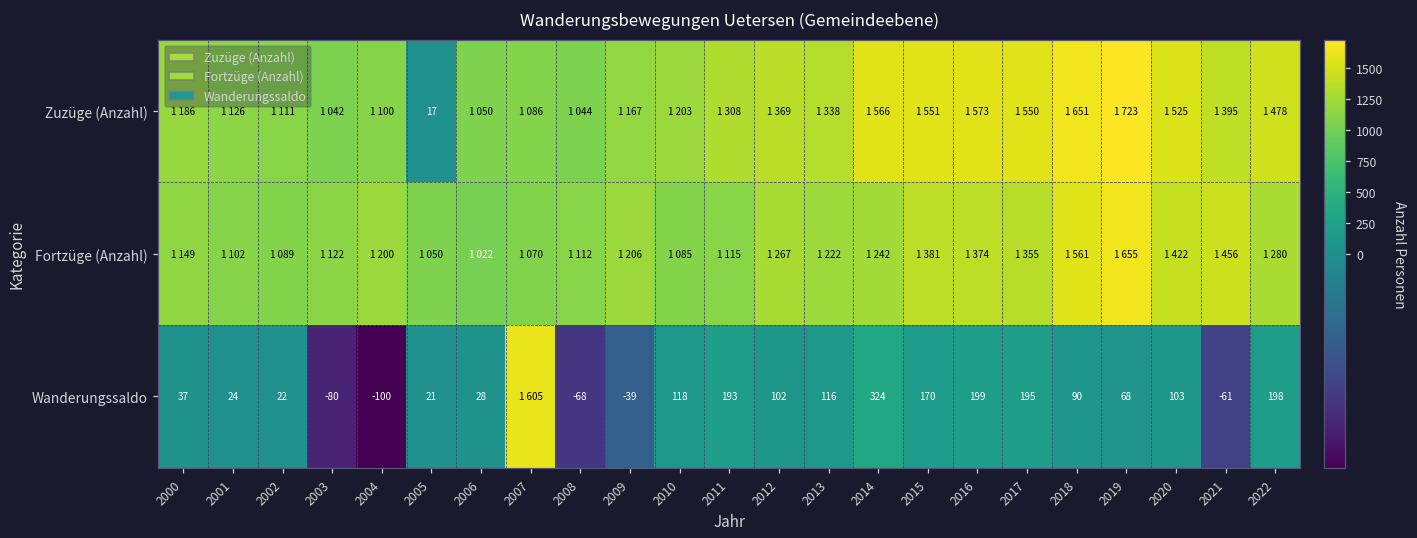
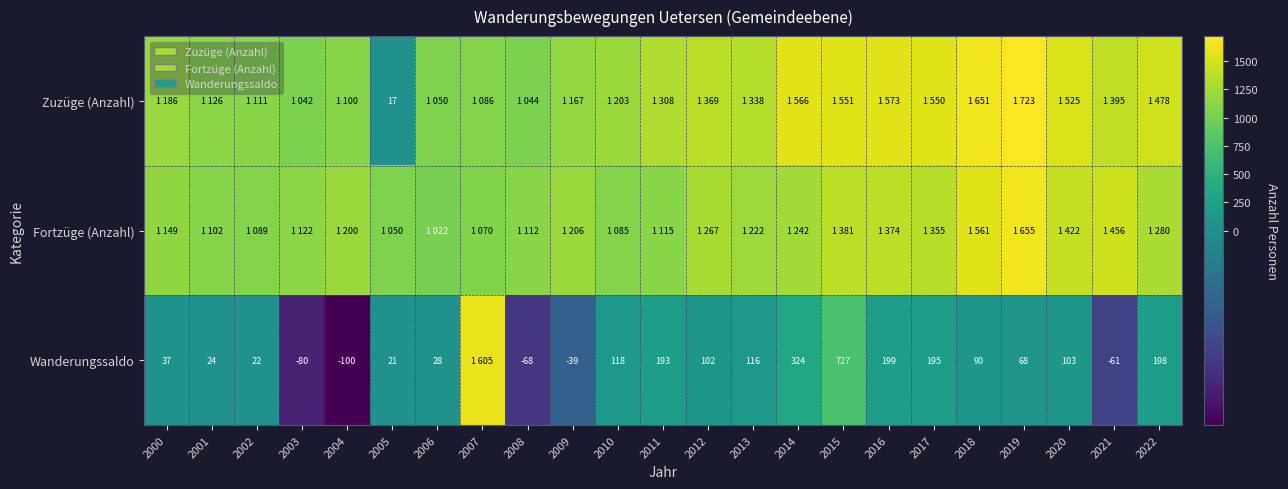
Wanderungssaldo, 2015: 170 -> 727
